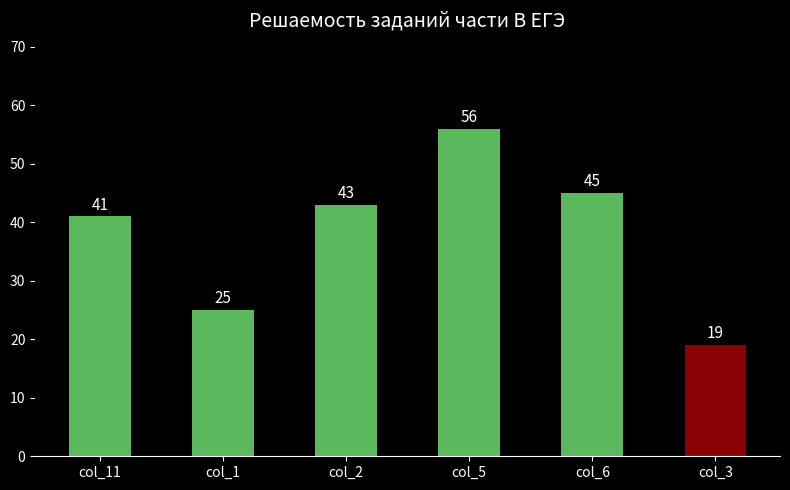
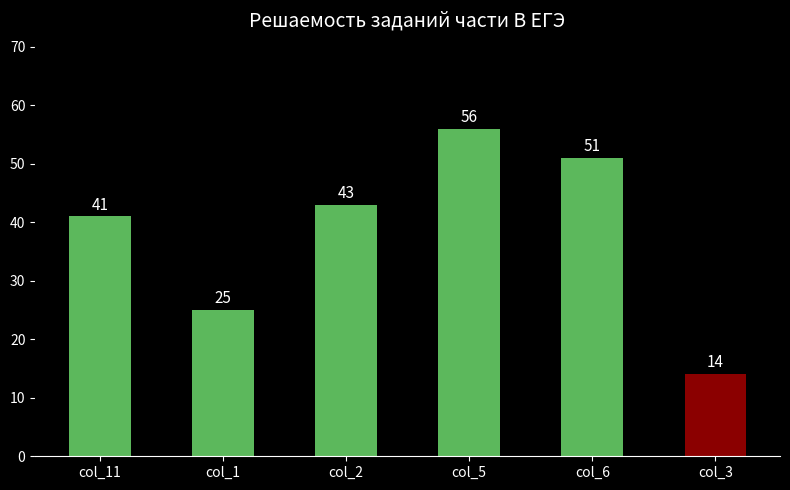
col_6: 45 -> 51
col_3: 19 -> 14
